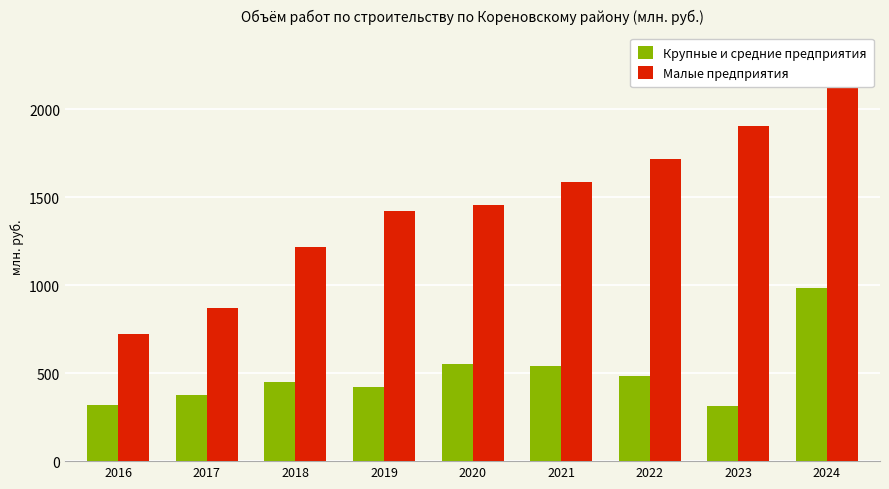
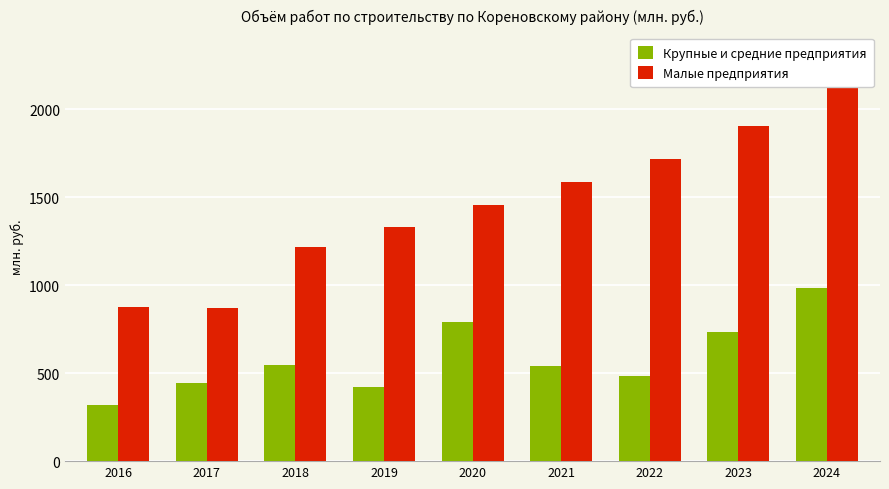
Малые предприятия, 2016: 720 -> 880
Крупные и средние предприятия, 2017: 380 -> 450
Крупные и средние предприятия, 2018: 450 -> 550
Малые предприятия, 2019: 1420 -> 1330
Крупные и средние предприятия, 2020: 550 -> 790
Крупные и средние предприятия, 2023: 320 -> 730
